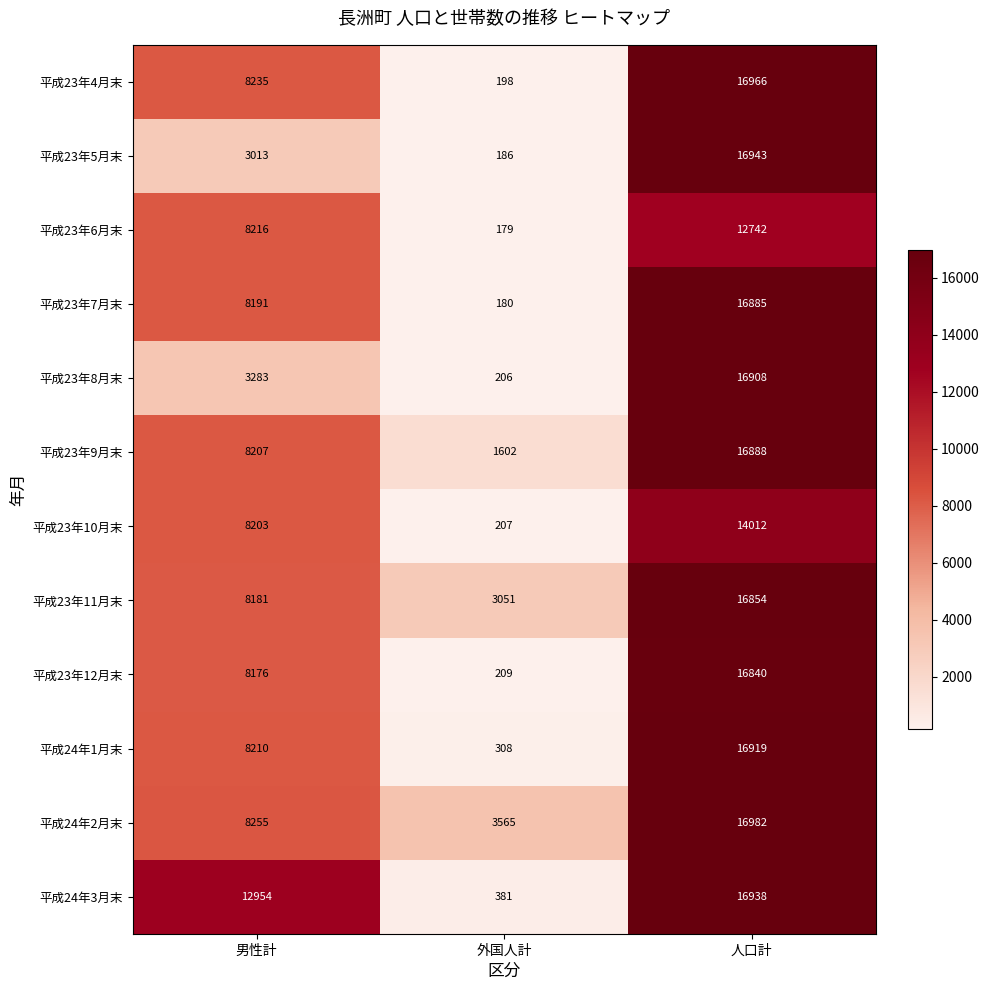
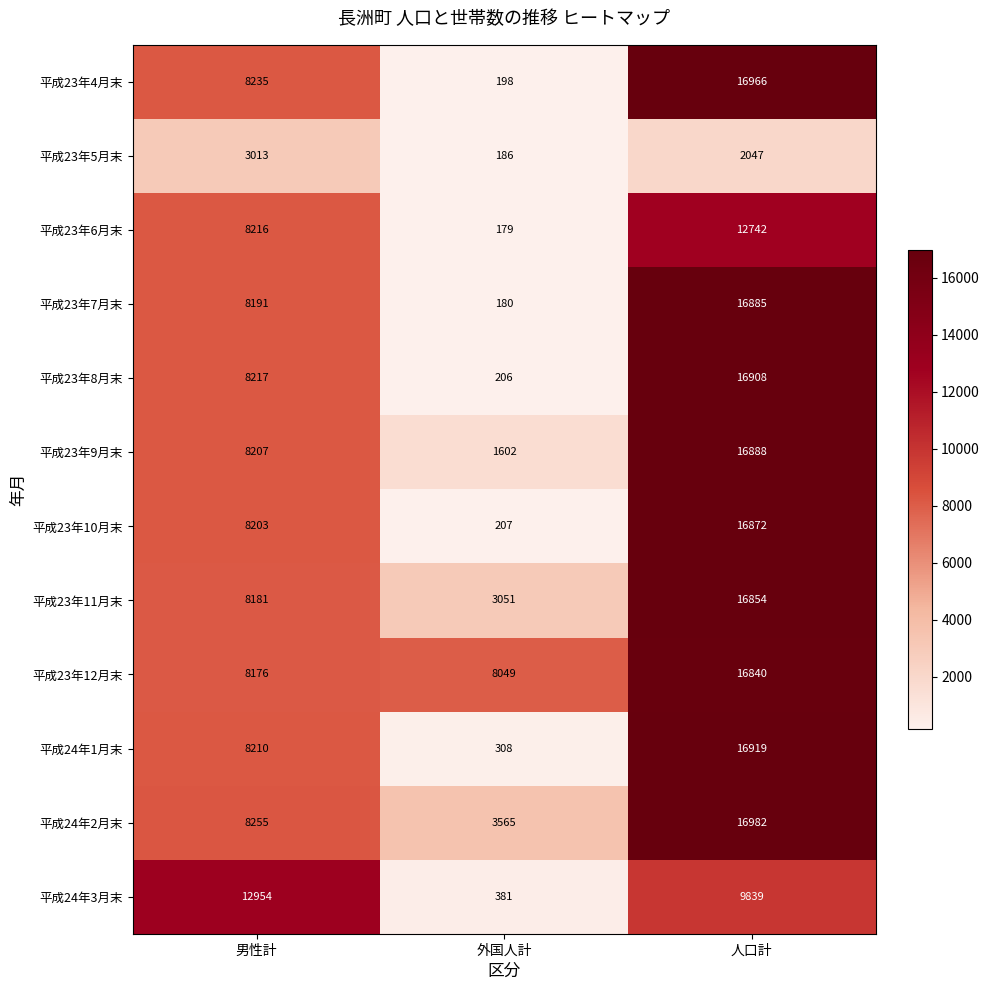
平成23年5月末, 人口計: 16943 -> 2047
平成23年8月末, 男性計: 3283 -> 8217
平成23年10月末, 人口計: 14012 -> 16872
平成23年12月末, 外国人計: 209 -> 8049
平成24年3月末, 人口計: 16938 -> 9839
